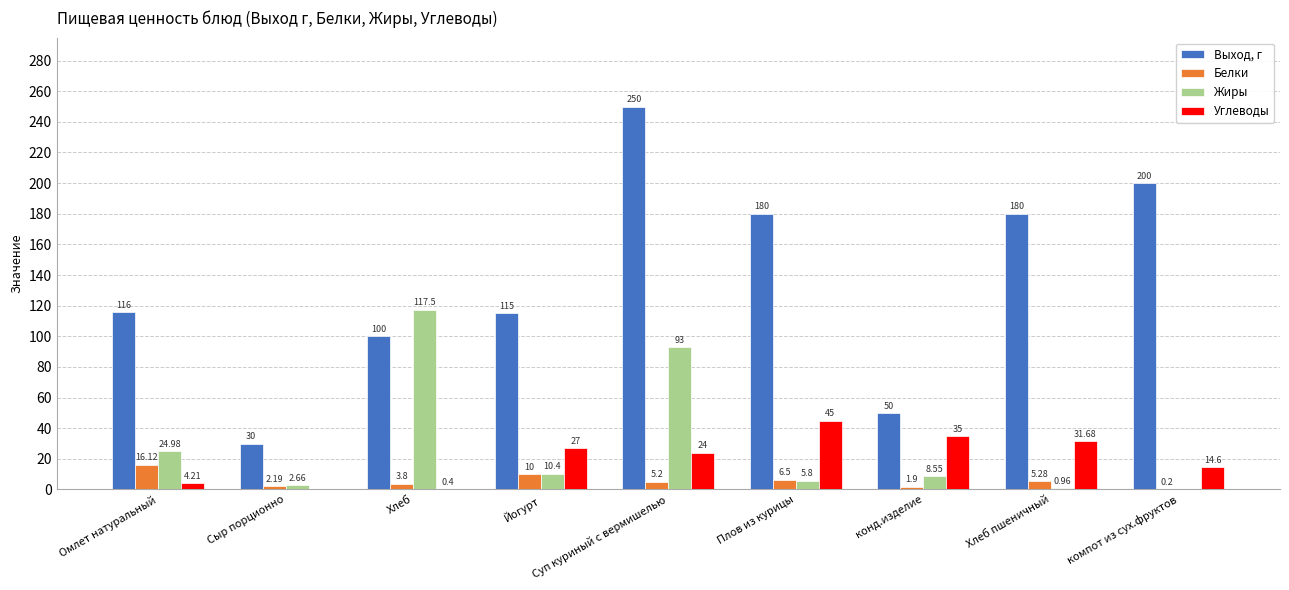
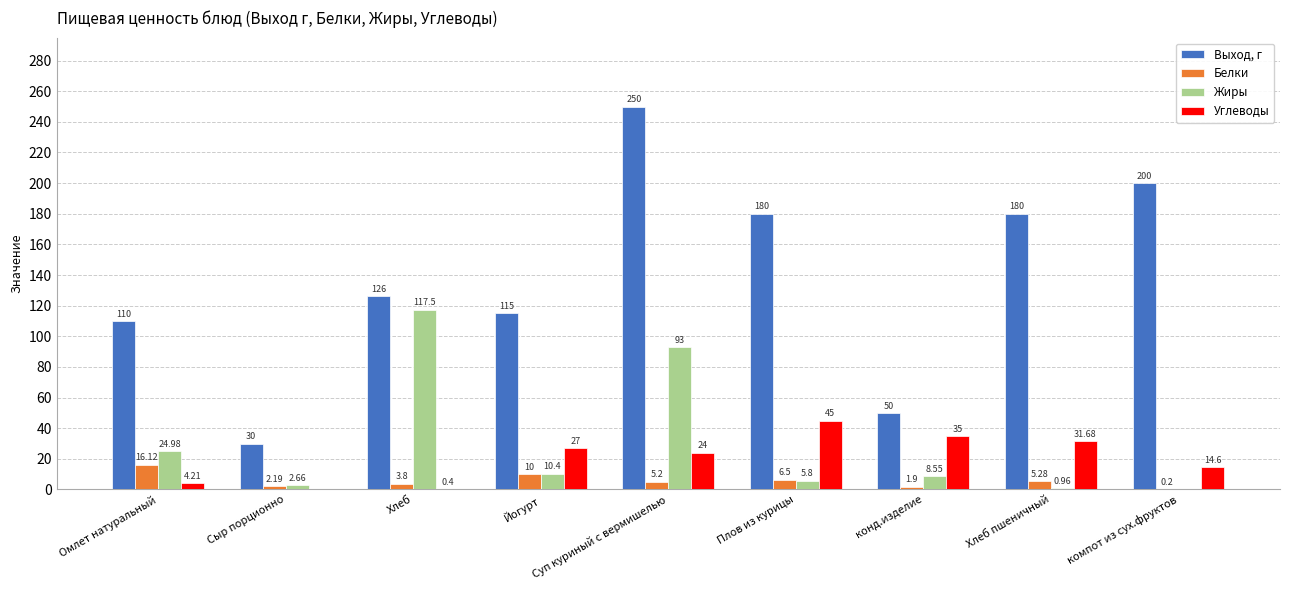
Выход, г, Омлет натуральный: 116 -> 110
Выход, г, Хлеб: 100 -> 126
